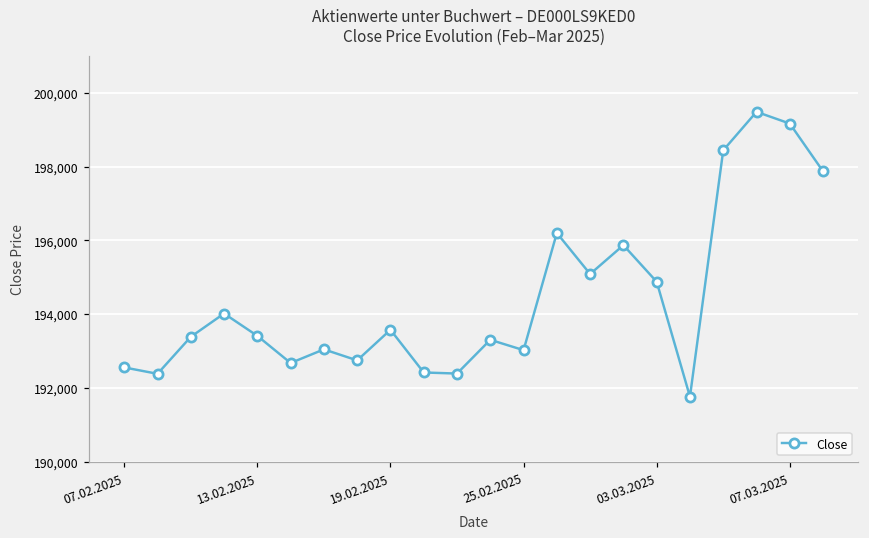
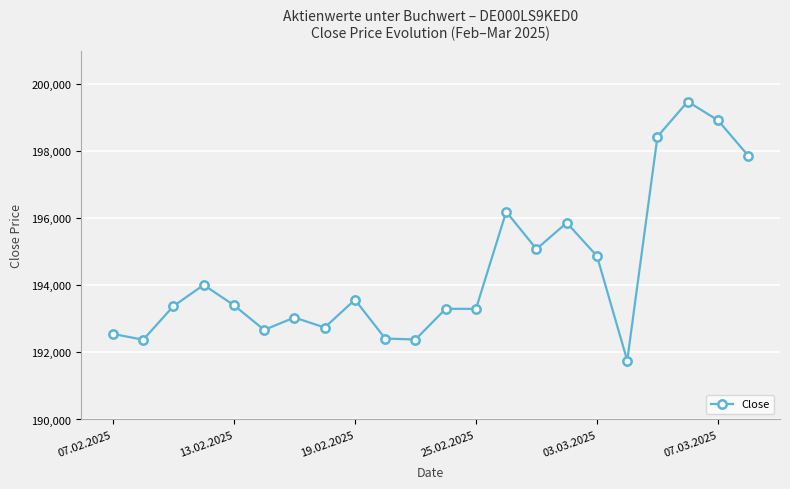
25.02.2025: 193,000 -> 193,300
07.03.2025: 199,200 -> 198,900
